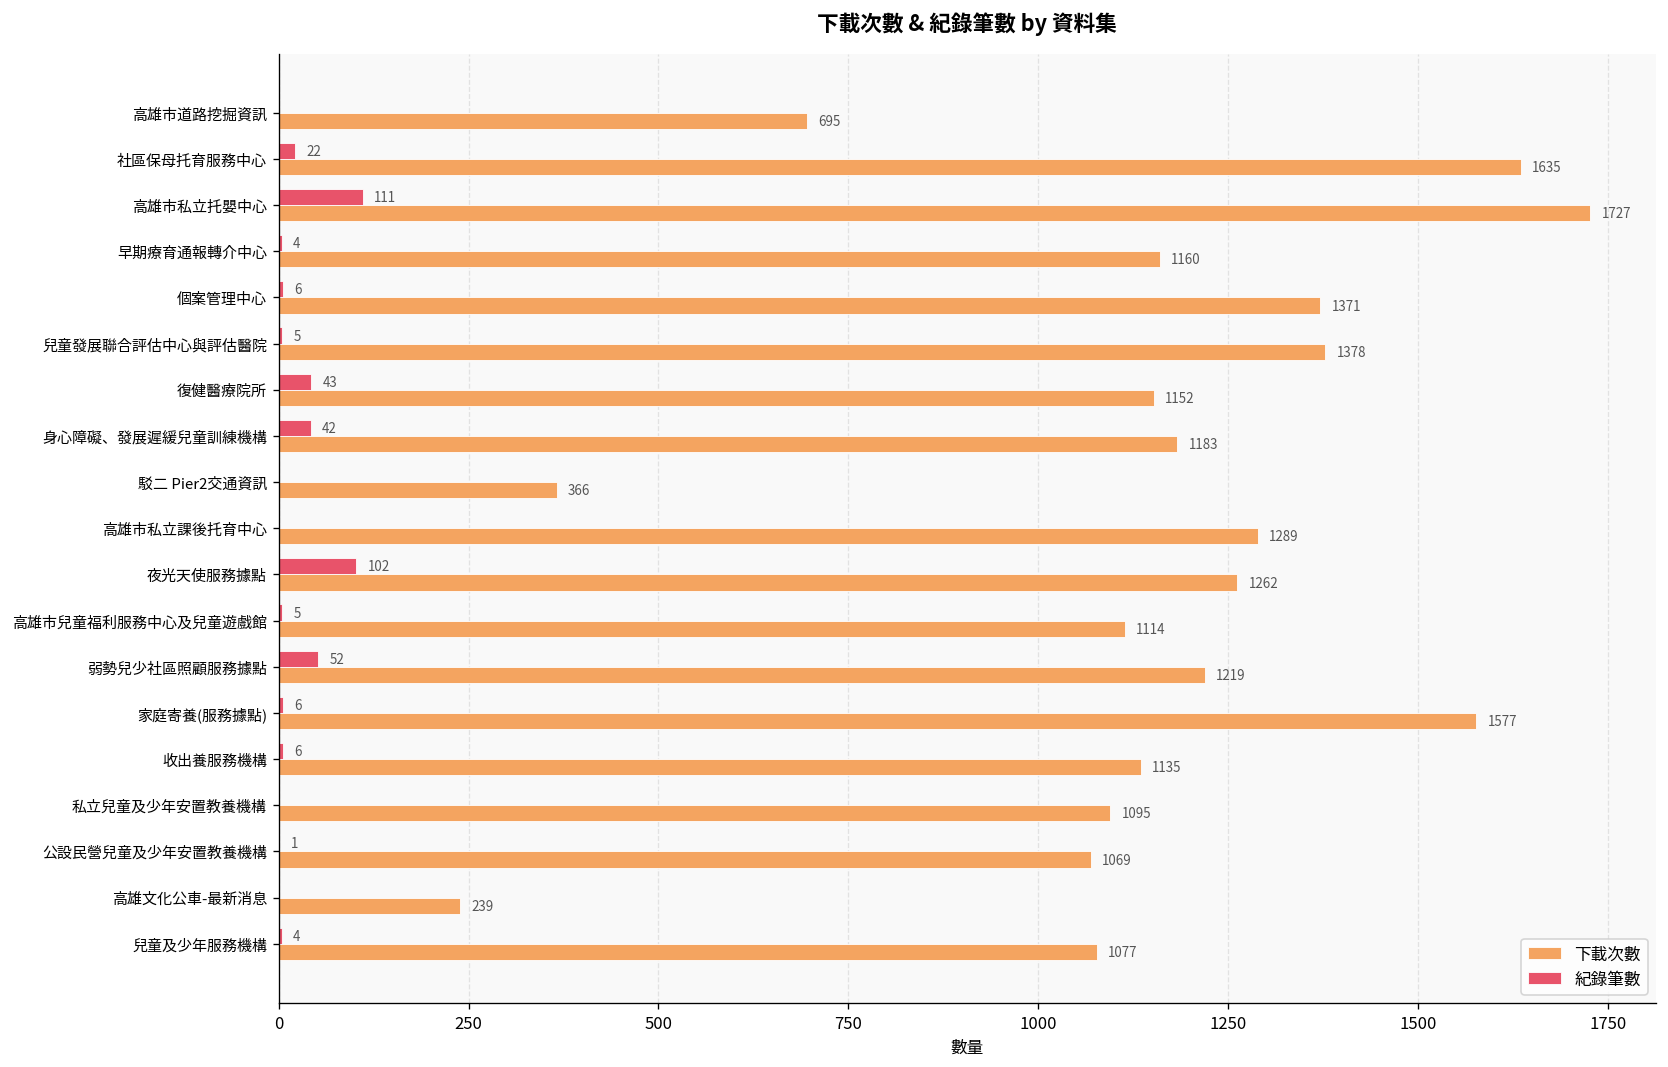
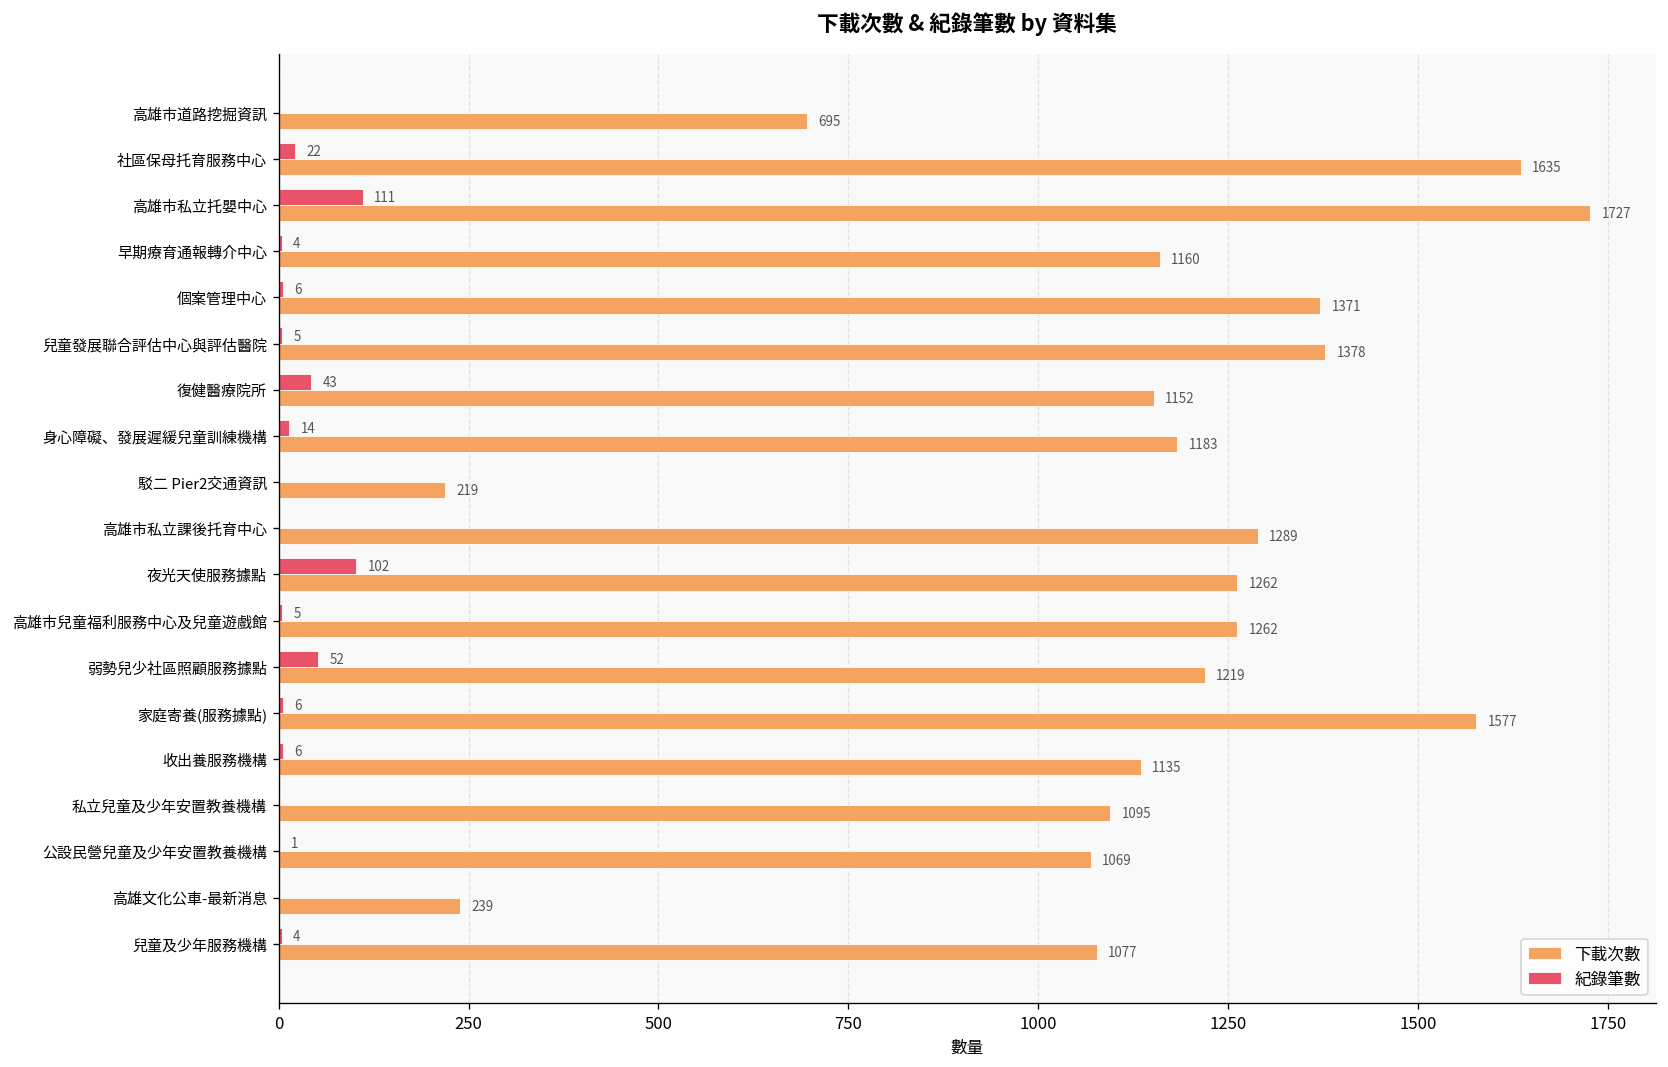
紀錄筆數, 身心障礙、發展遲緩兒童訓練機構: 42 -> 14
下載次數, 駁二 Pier2交通資訊: 366 -> 219
下載次數, 高雄市兒童福利服務中心及兒童遊戲館: 1114 -> 1262
